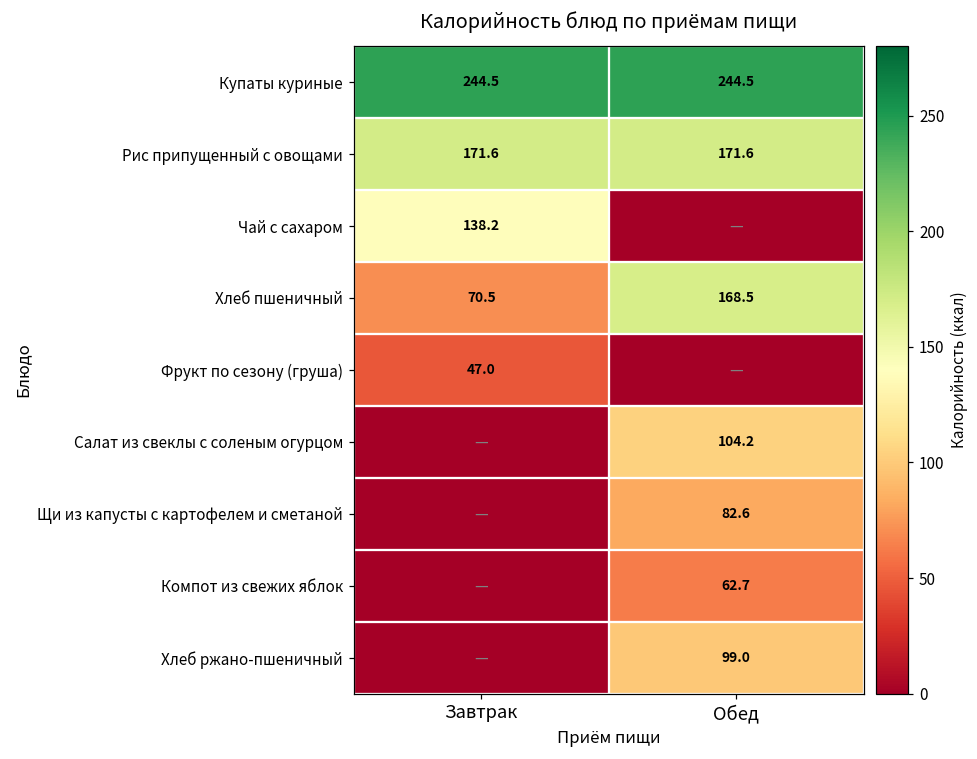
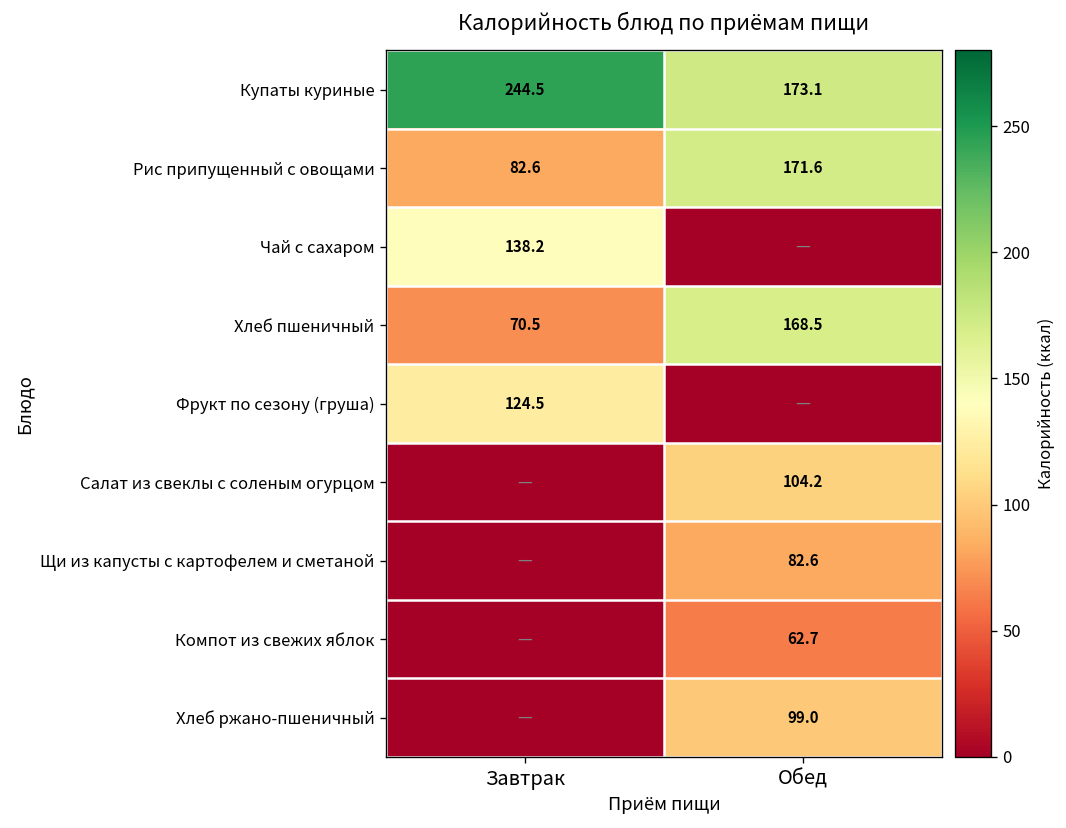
Купаты куриные, Обед: 244.5 -> 173.1
Рис припущенный с овощами, Завтрак: 171.6 -> 82.6
Фрукт по сезону (груша), Завтрак: 47.0 -> 124.5
